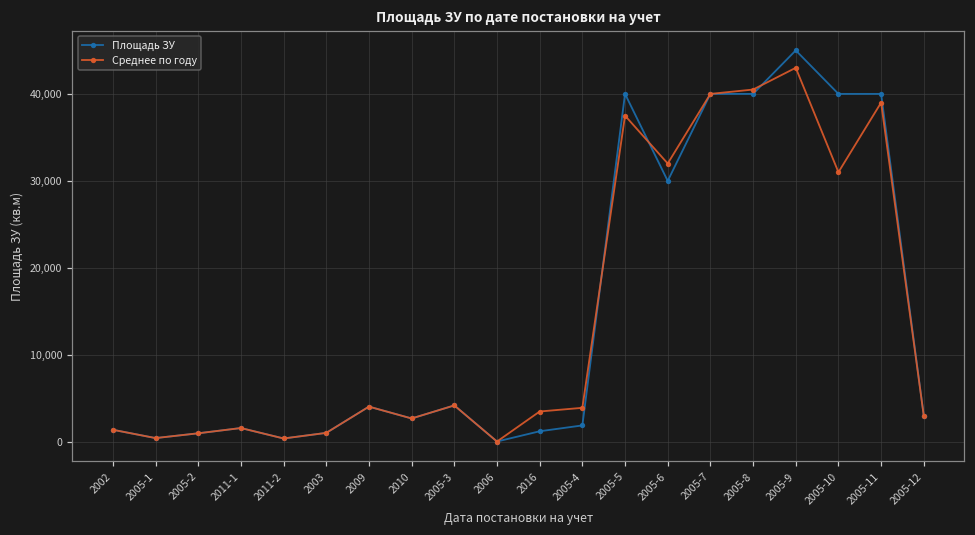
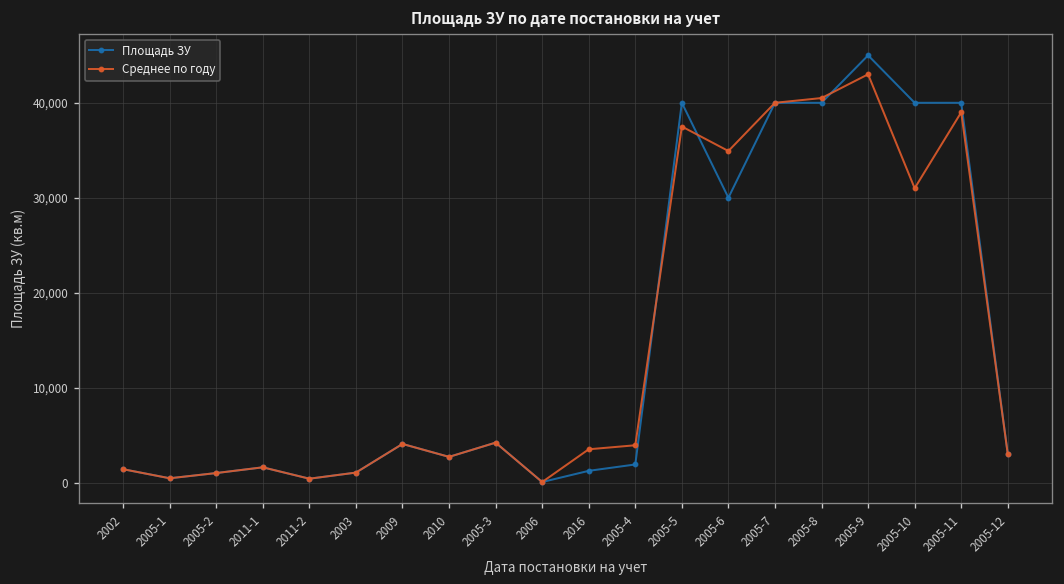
Среднее по году, 2005-6: 32,000 -> 35,000
